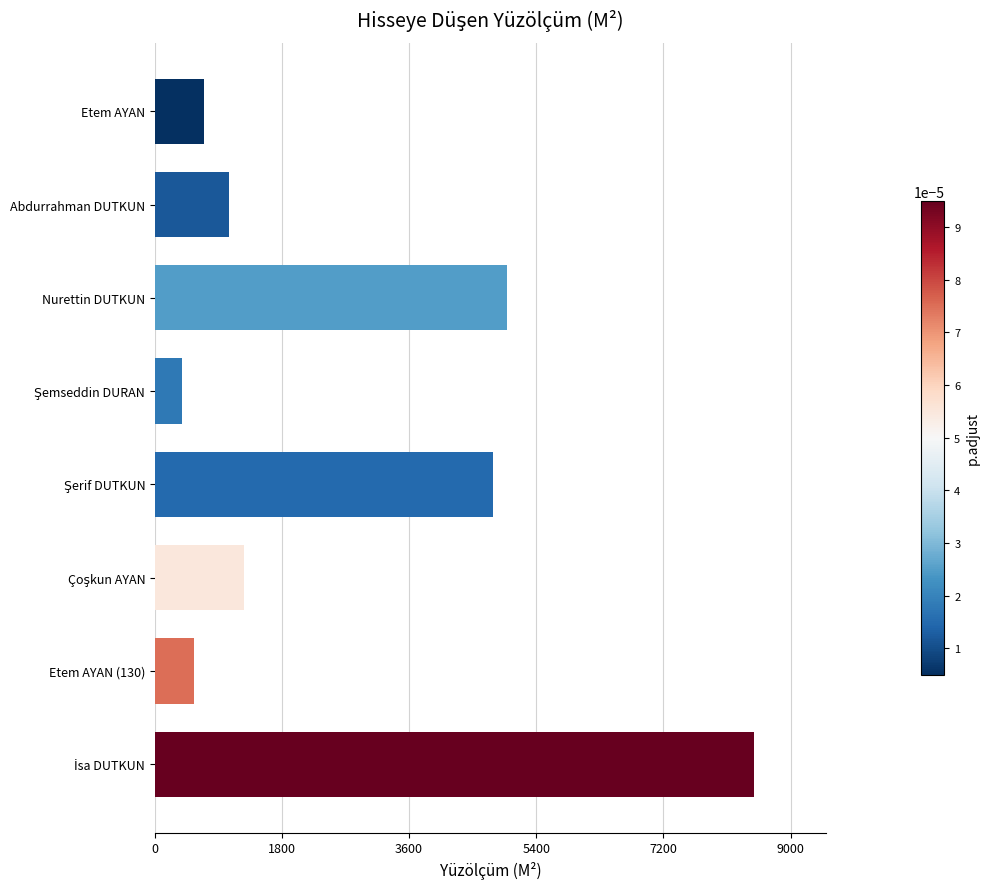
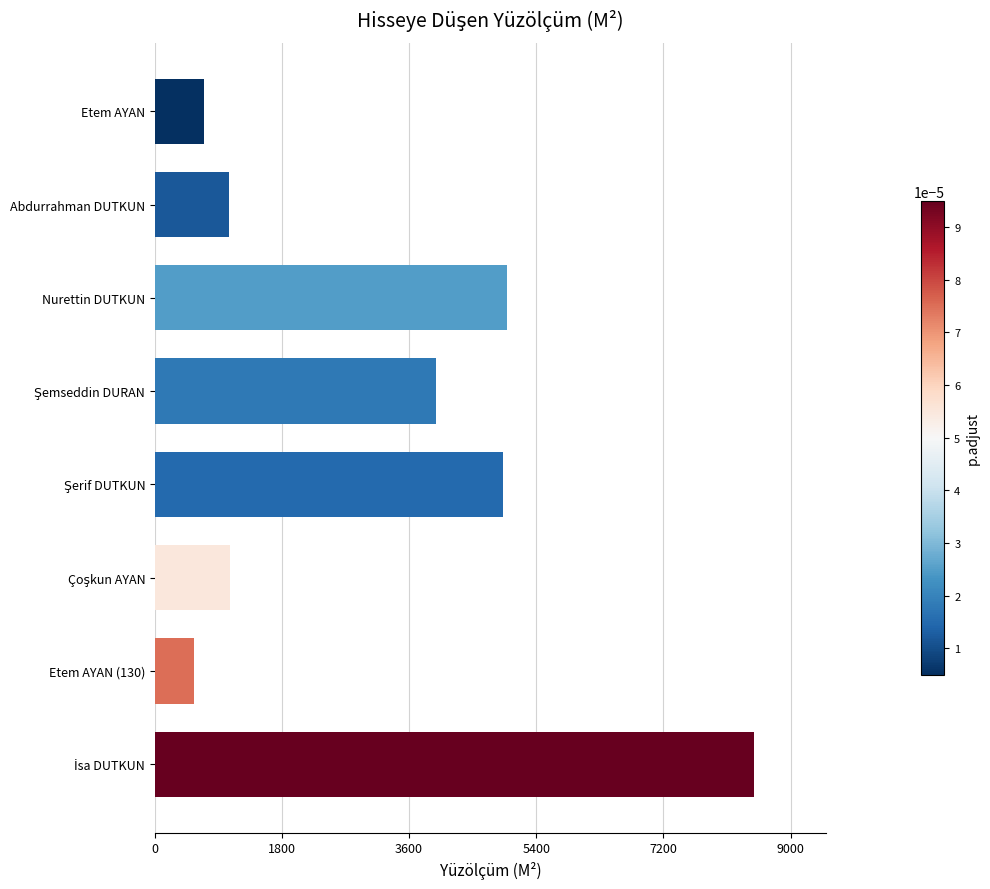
Şemseddin DURAN: 400 -> 4000
Şerif DUTKUN: 4800 -> 4900
Çoşkun AYAN: 1300 -> 1100
